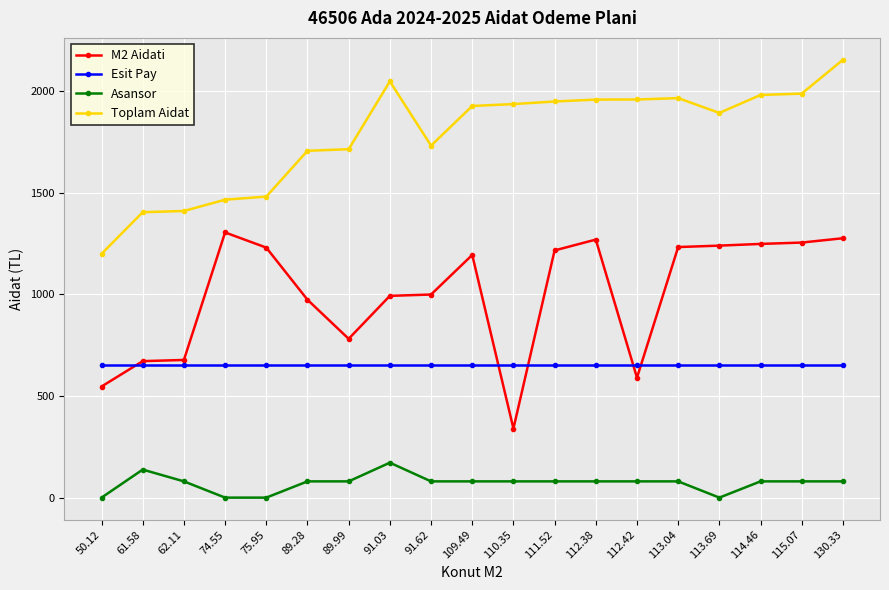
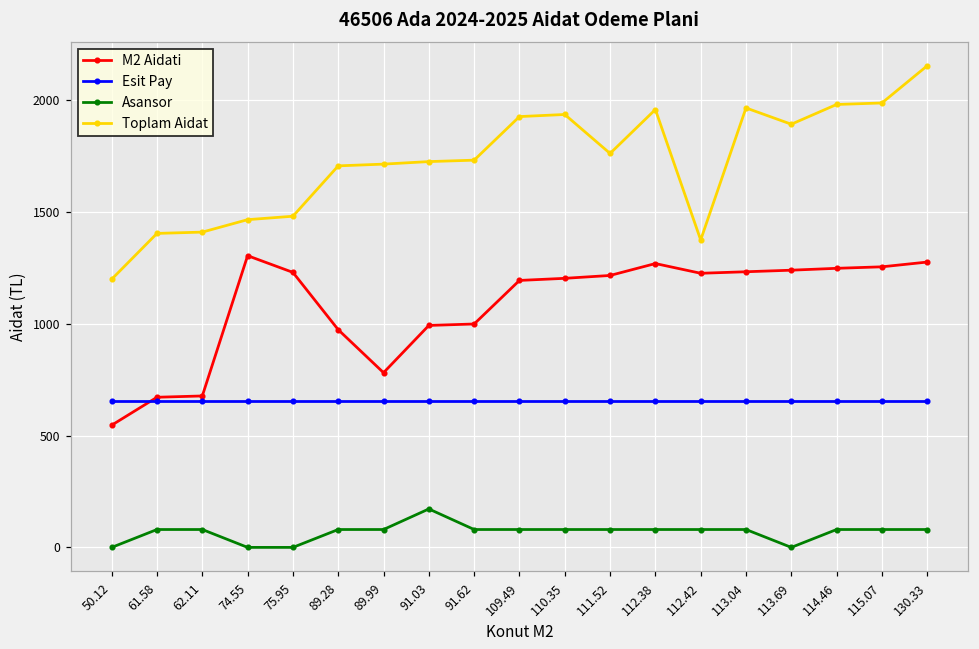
Asansor, 61.58: 140 -> 80
Toplam Aidat, 91.03: 2050 -> 1730
M2 Aidati, 110.35: 340 -> 1200
Toplam Aidat, 111.52: 1950 -> 1760
M2 Aidati, 112.42: 590 -> 1230
Toplam Aidat, 112.42: 1960 -> 1380
